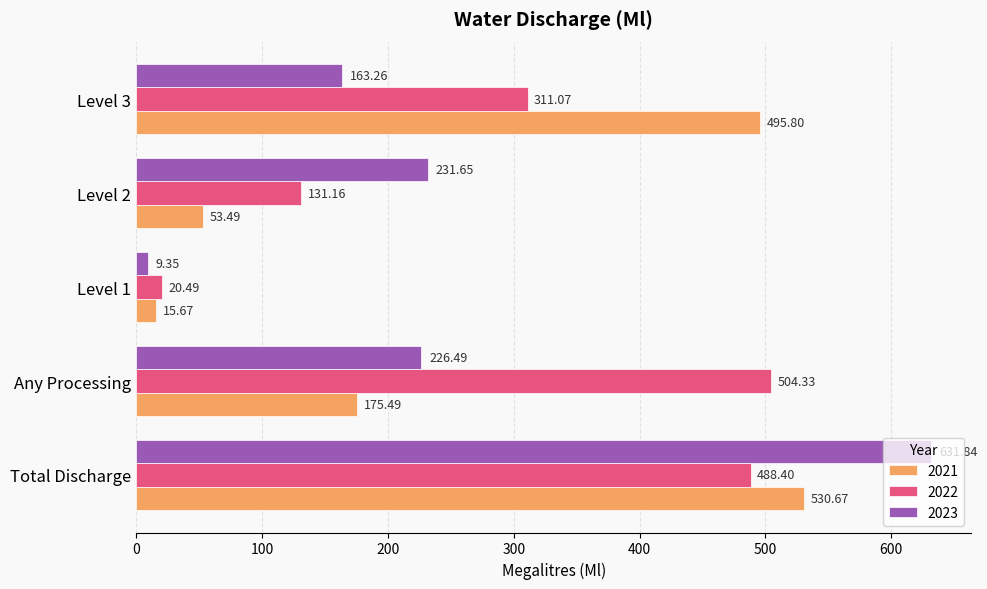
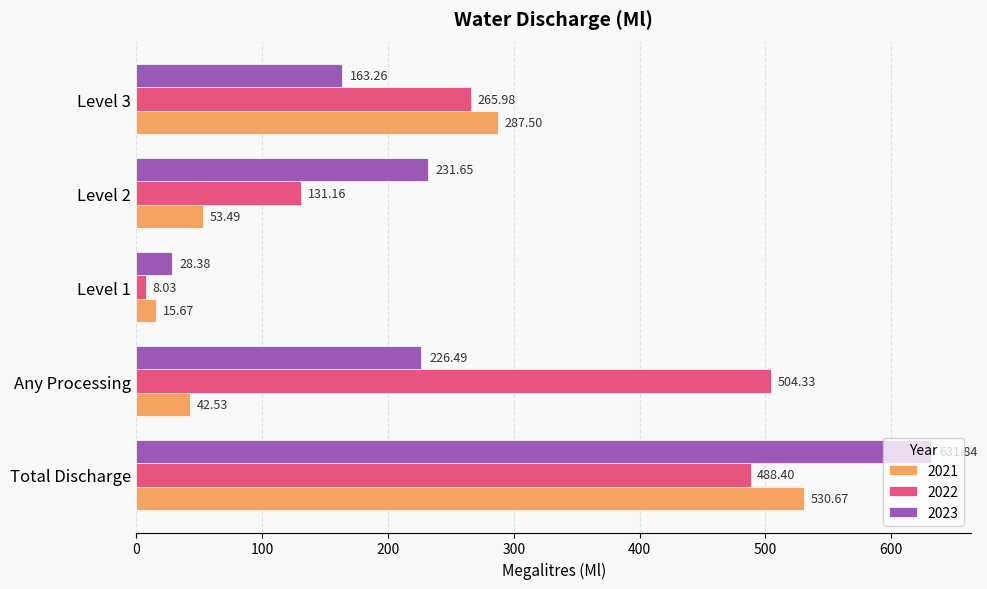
2022, Level 3: 311.07 -> 265.98
2021, Level 3: 495.80 -> 287.50
2023, Level 1: 9.35 -> 28.38
2022, Level 1: 20.49 -> 8.03
2021, Any Processing: 175.49 -> 42.53
